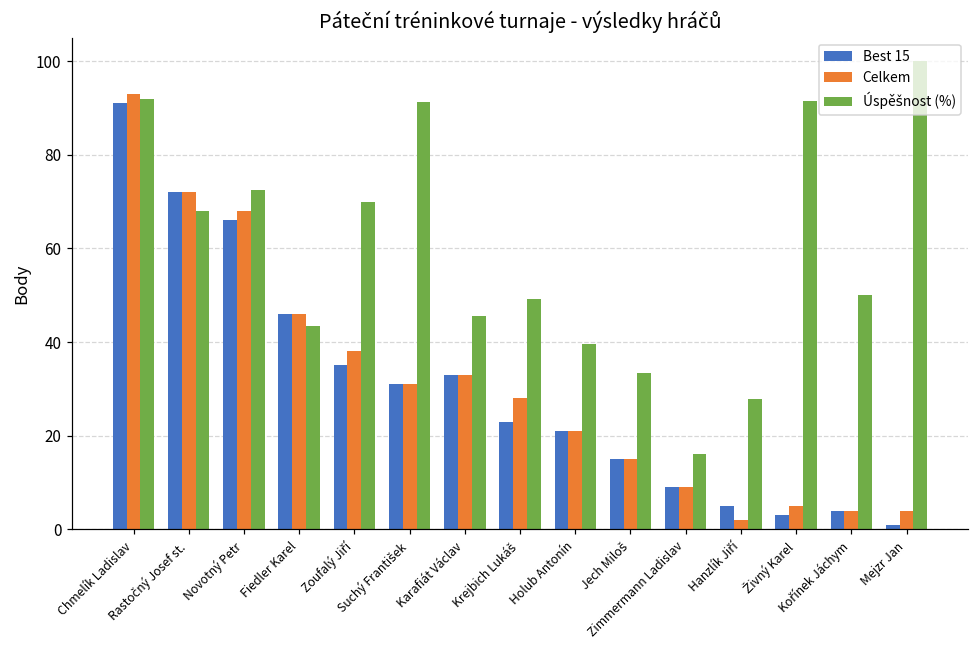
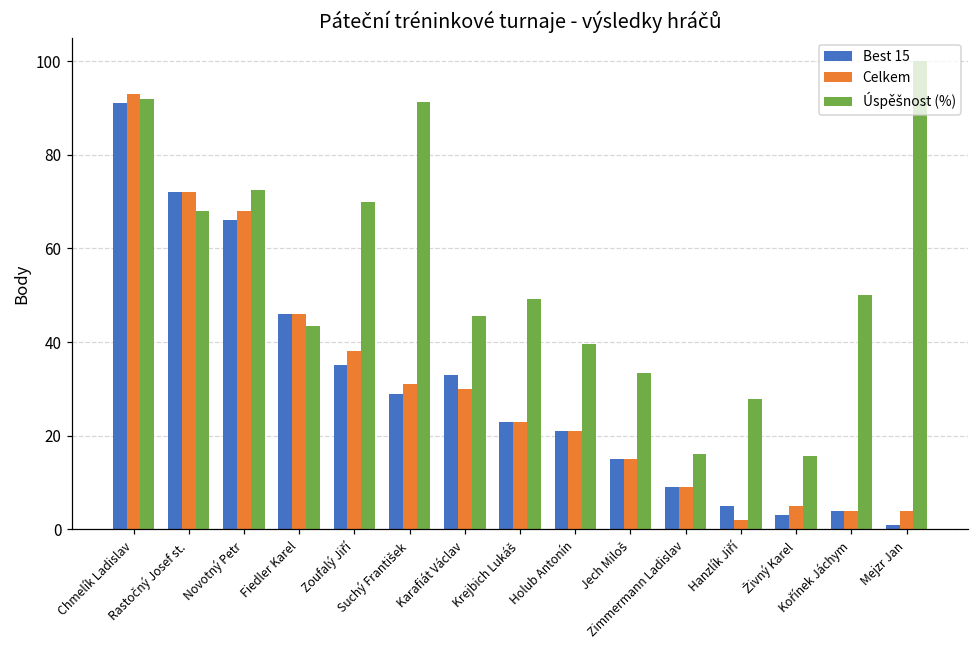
Best 15, Suchý František: 31 -> 29
Celkem, Karafiát Václav: 33 -> 30
Celkem, Krejbich Lukáš: 28 -> 23
Úspěšnost (%), Živný Karel: 92 -> 16
